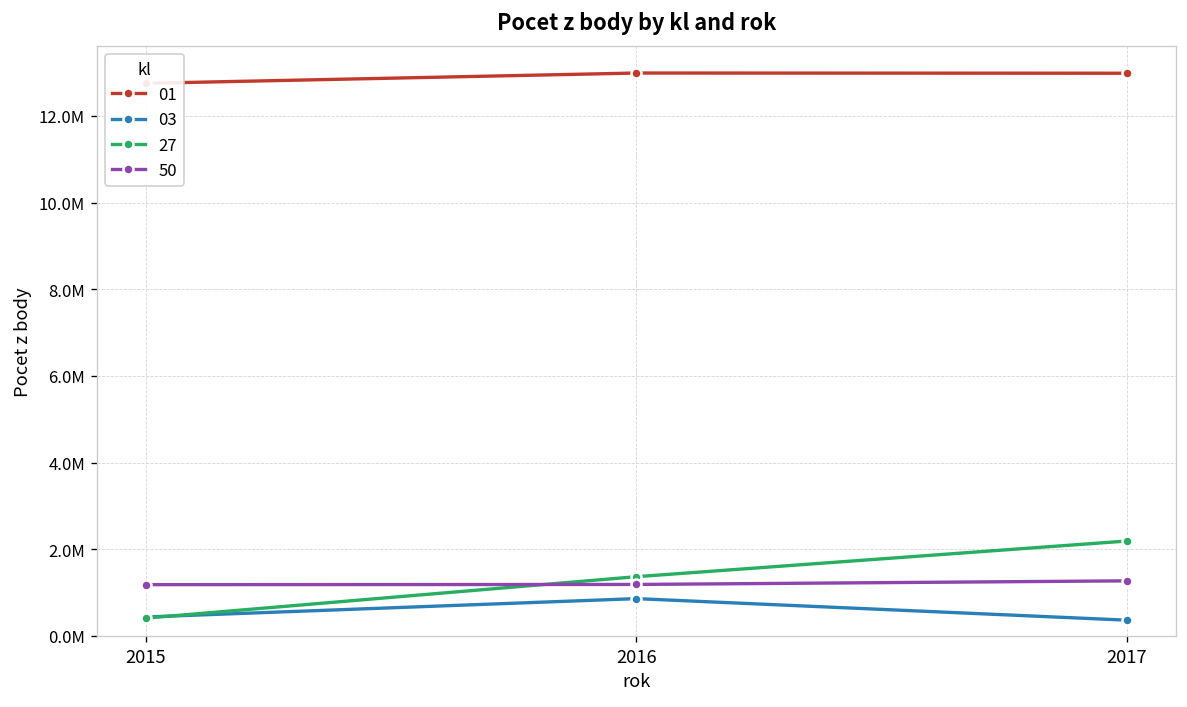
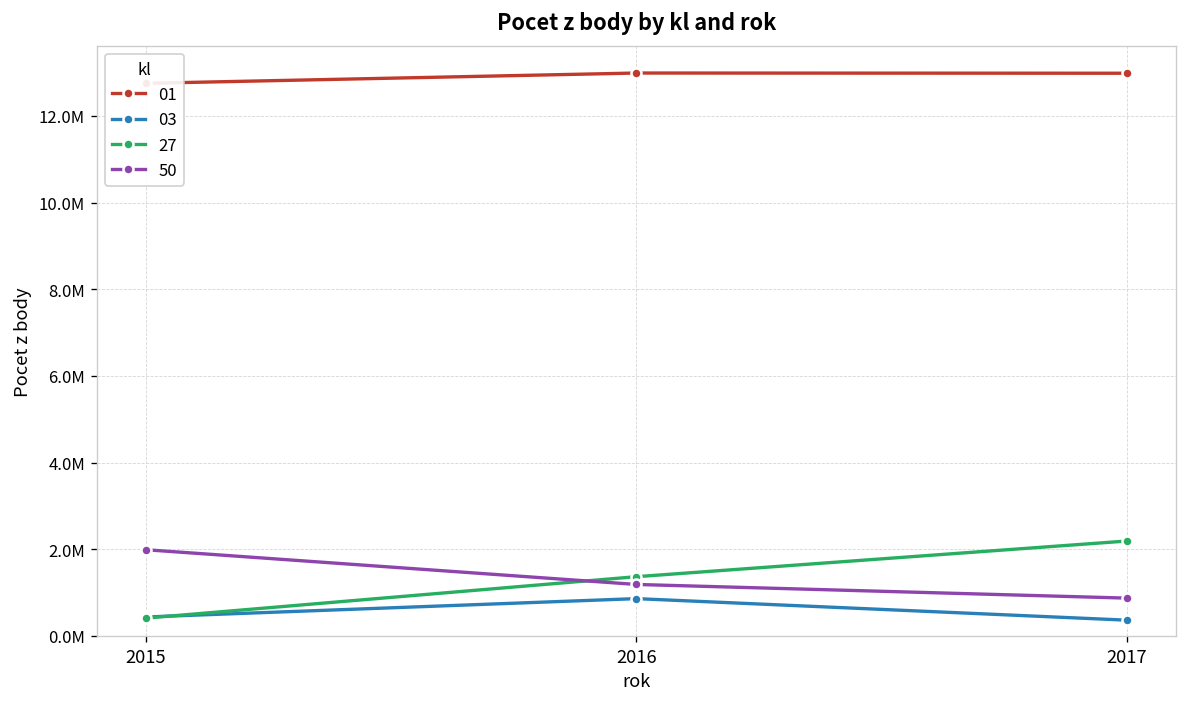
50, 2015: 1200000 -> 2000000
50, 2017: 1300000 -> 900000
